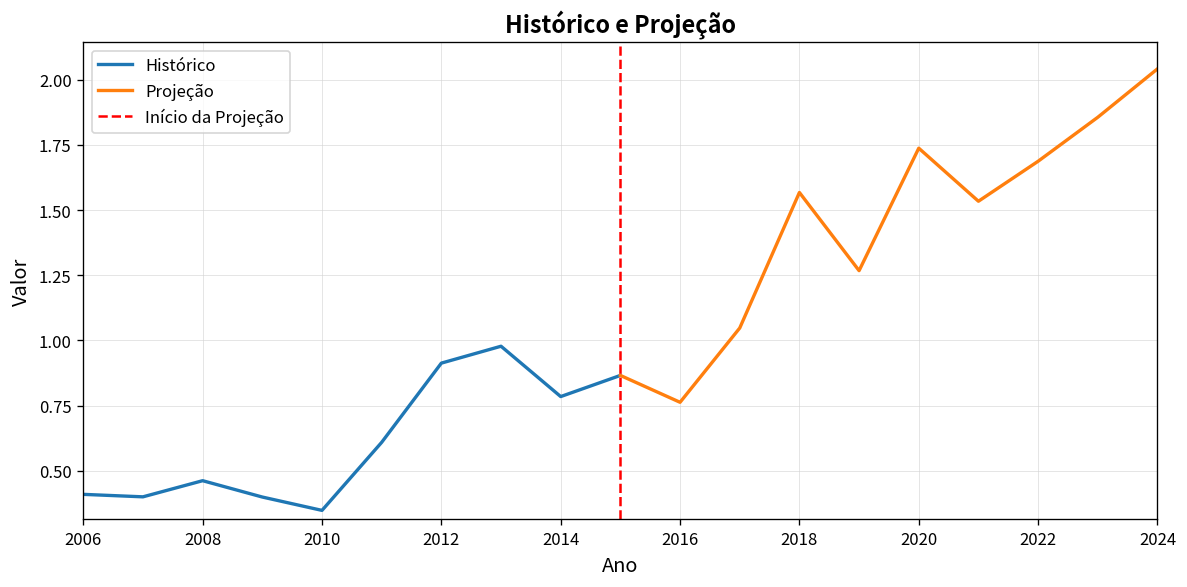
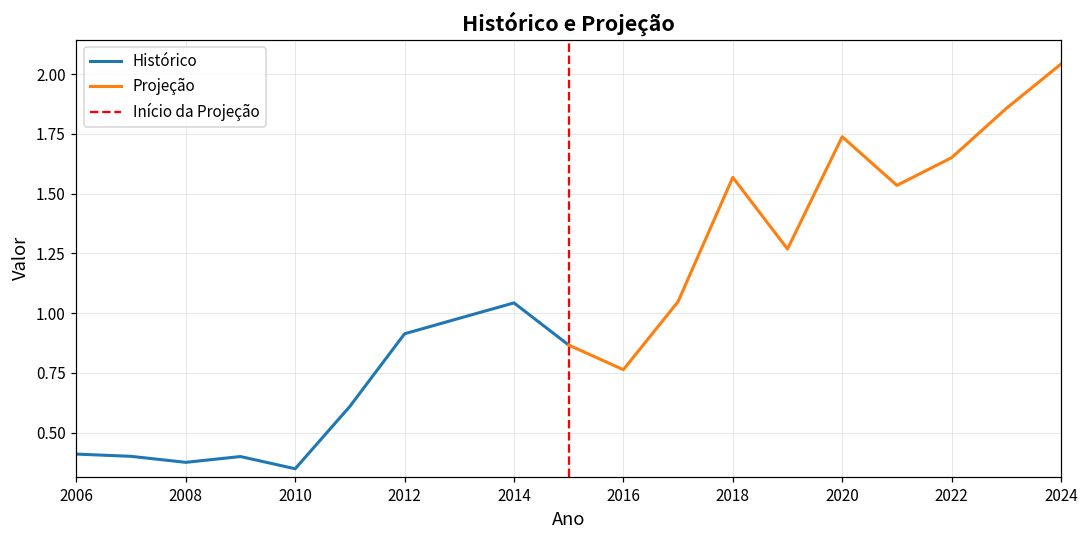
Histórico, 2008: 0.46 -> 0.38
Histórico, 2014: 0.78 -> 1.04
Projeção, 2022: 1.69 -> 1.65
